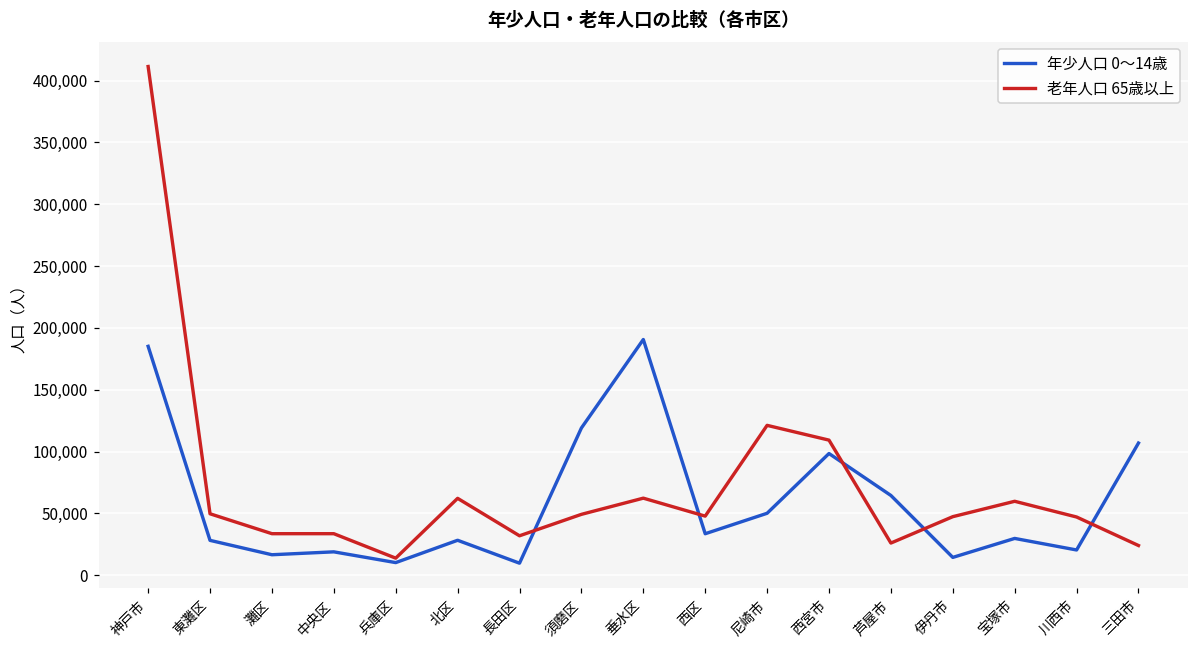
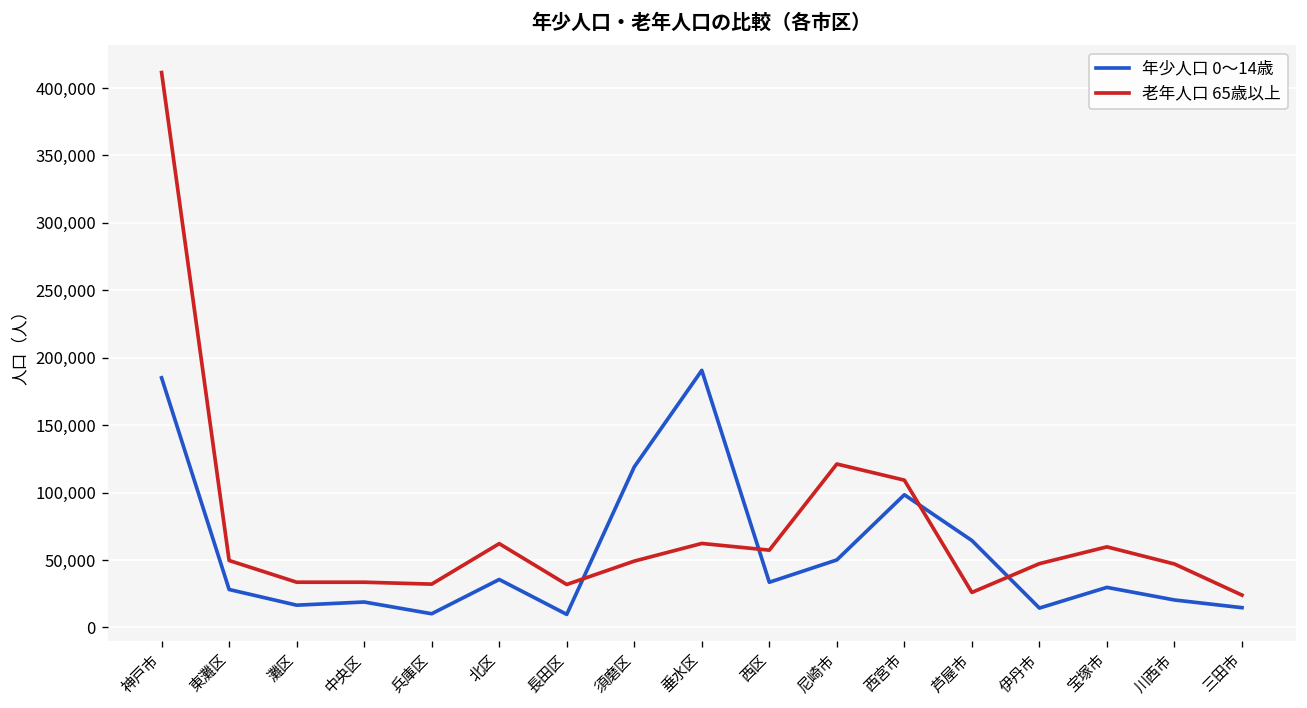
老年人口 65歳以上, 兵庫区: 14,000 -> 32,000
年少人口 0〜14歳, 北区: 28,000 -> 36,000
老年人口 65歳以上, 西区: 48,000 -> 57,000
年少人口 0〜14歳, 三田市: 107,000 -> 15,000
